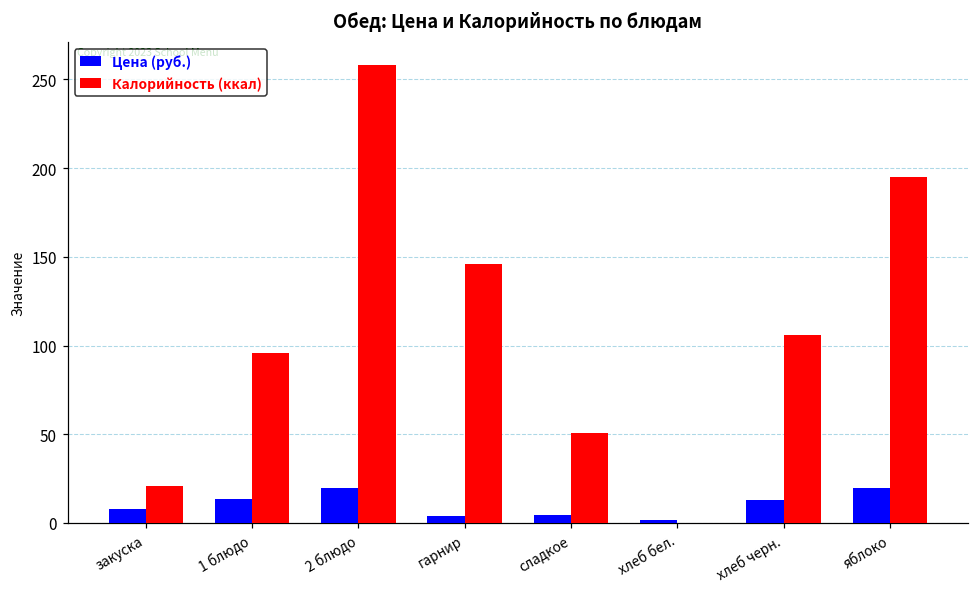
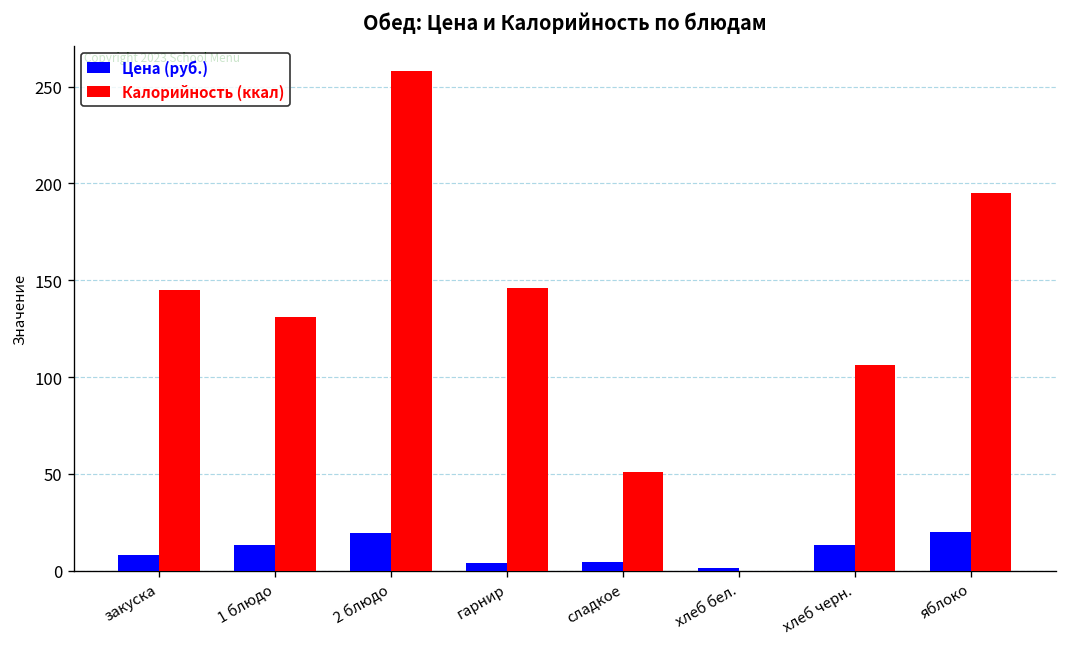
Калорийность (ккал), закуска: 21 -> 145
Калорийность (ккал), 1 блюдо: 96 -> 131
